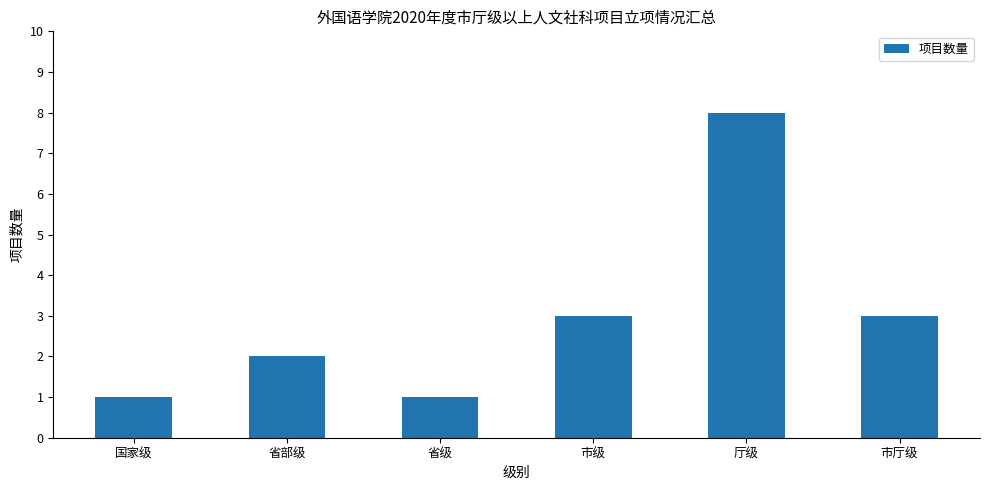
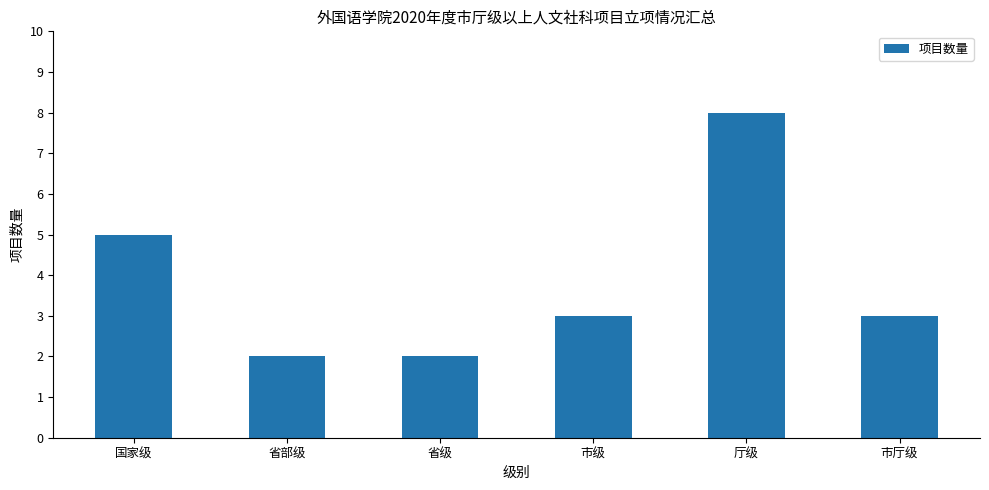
国家级: 1 -> 5
省级: 1 -> 2
